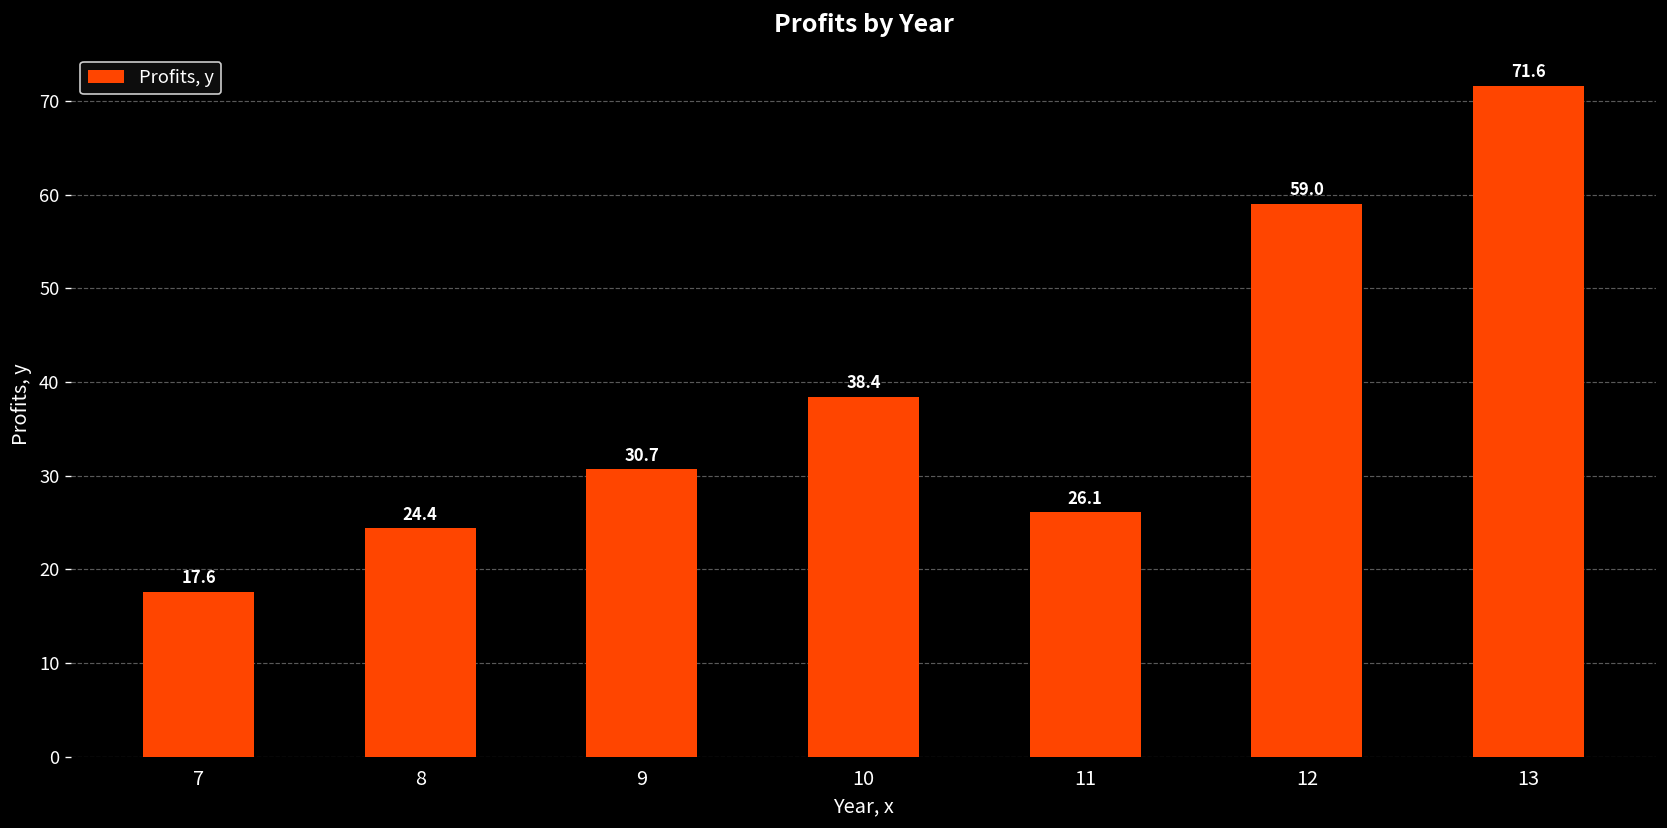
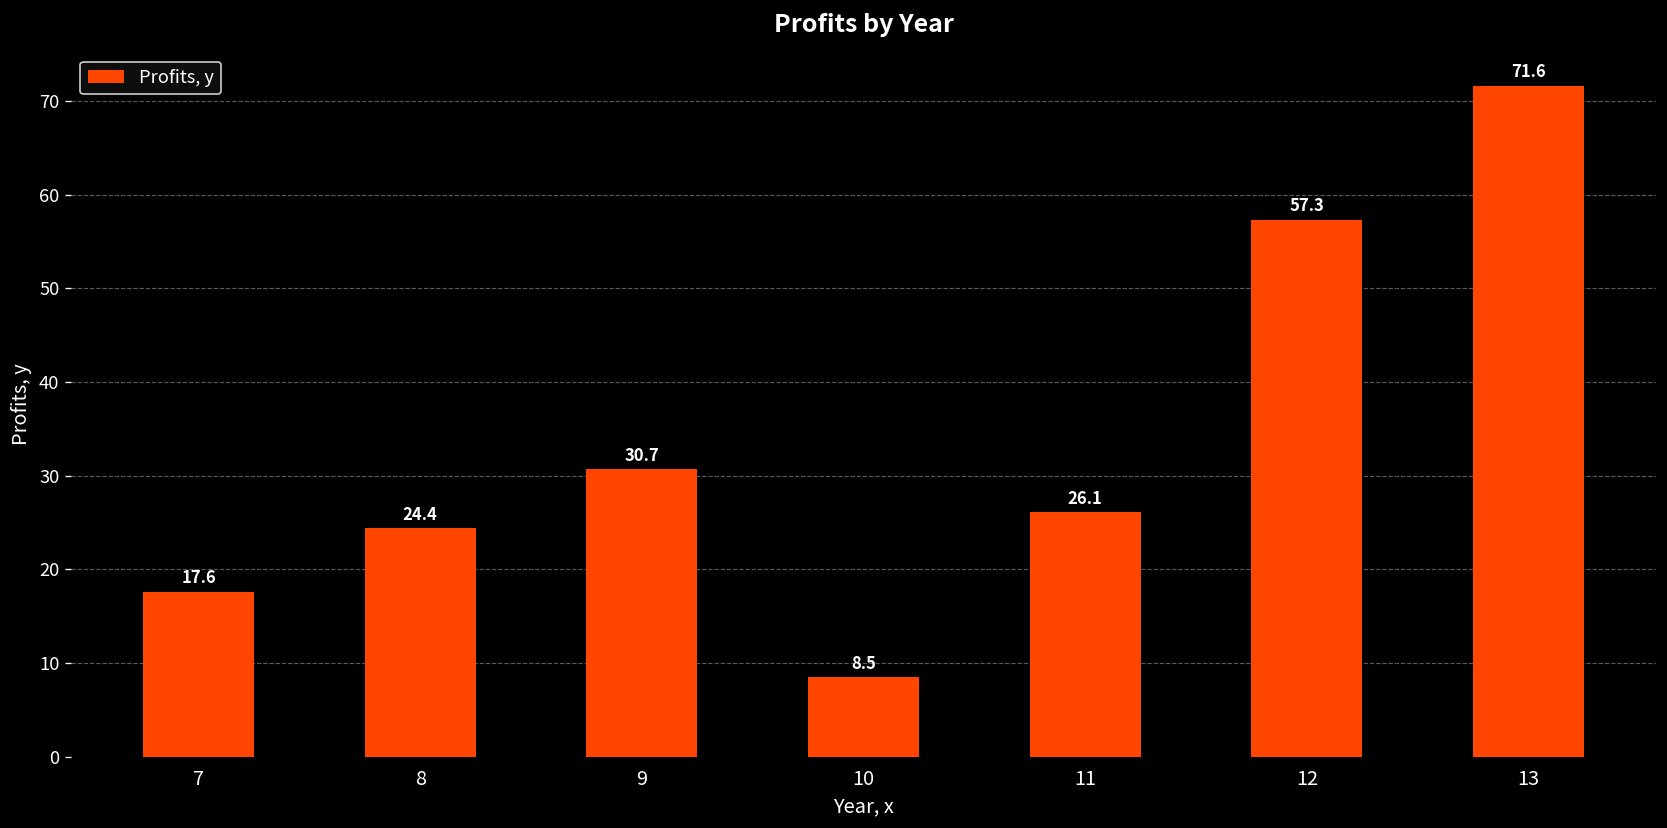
10: 38.4 -> 8.5
12: 59.0 -> 57.3
